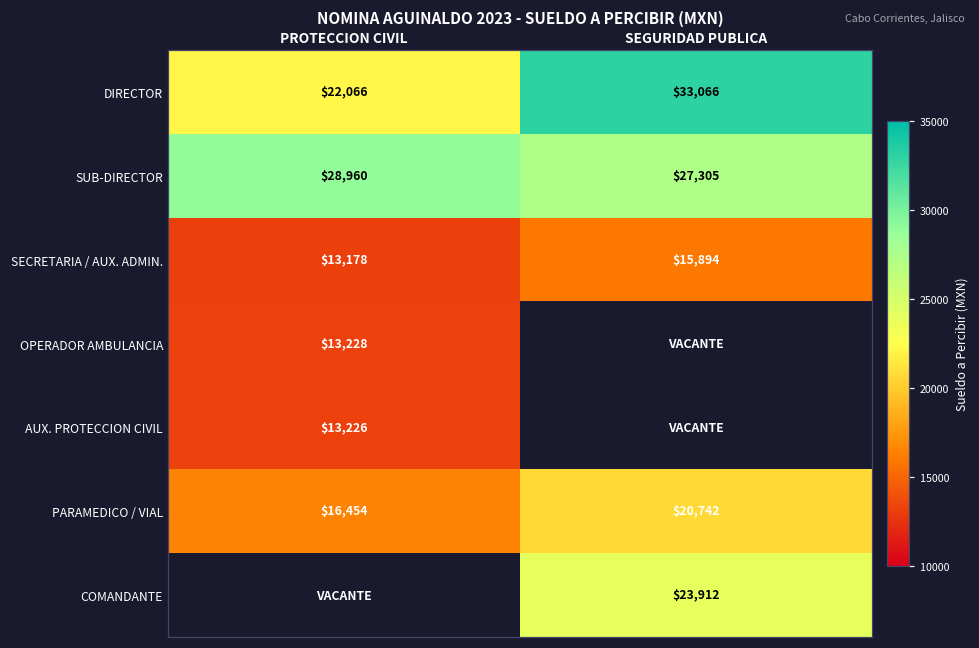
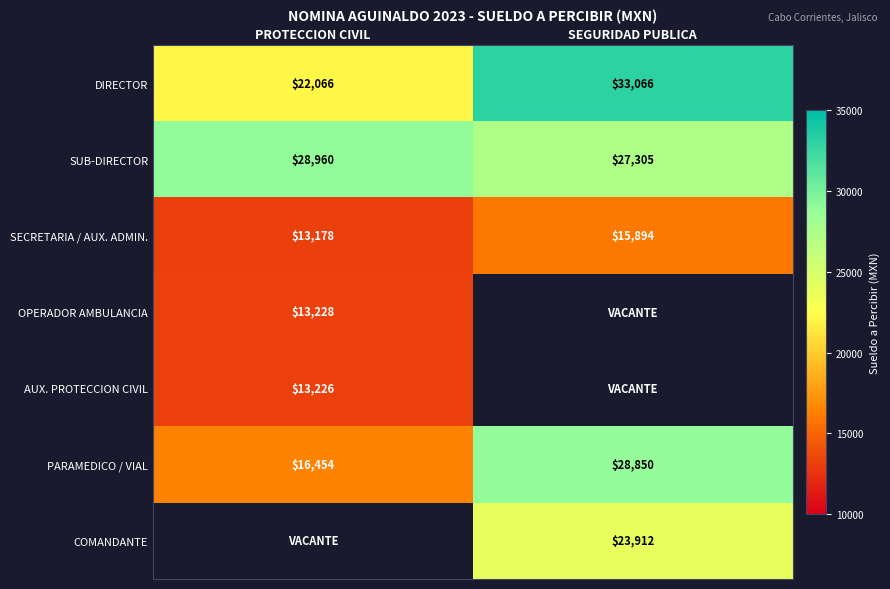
PARAMEDICO / VIAL, SEGURIDAD PUBLICA: $20,742 -> $28,850
